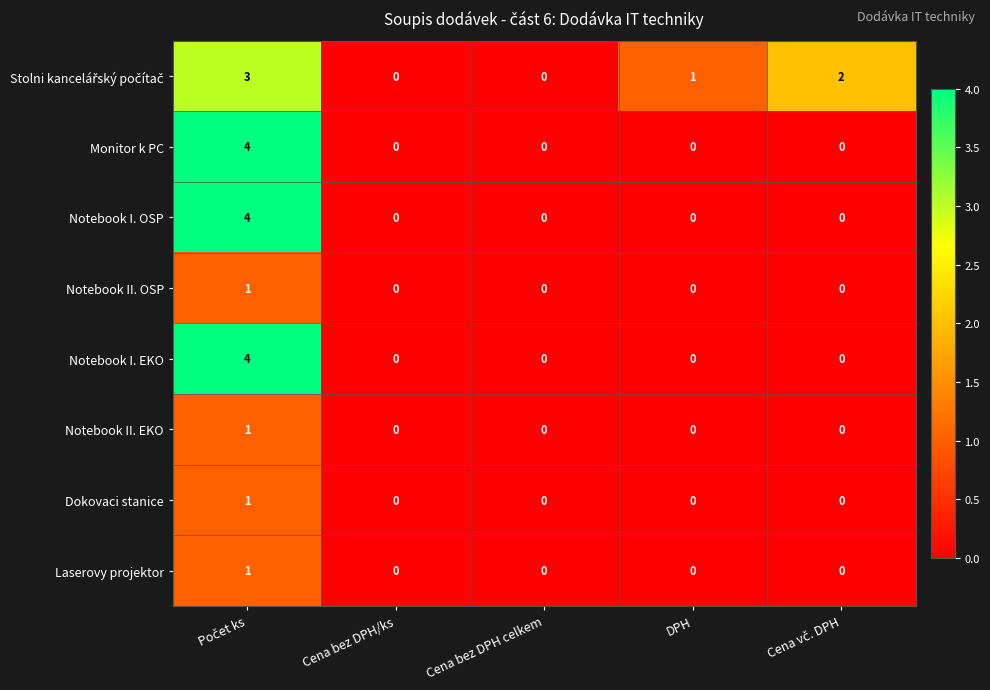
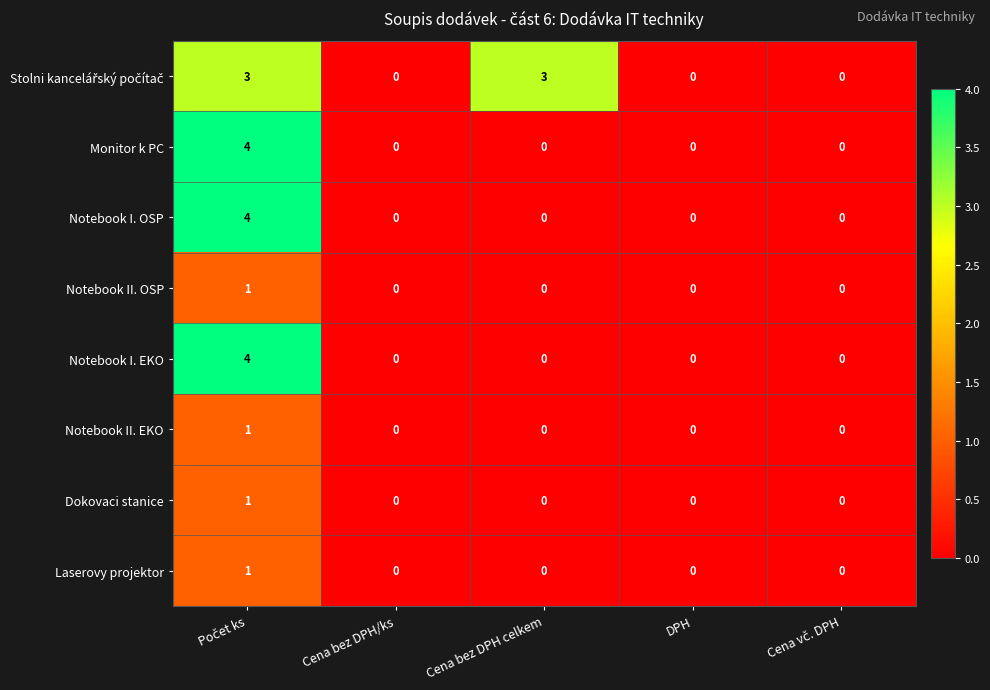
Stolni kancelářský počítač, Cena bez DPH celkem: 0 -> 3
Stolni kancelářský počítač, DPH: 1 -> 0
Stolni kancelářský počítač, Cena vč. DPH: 2 -> 0
